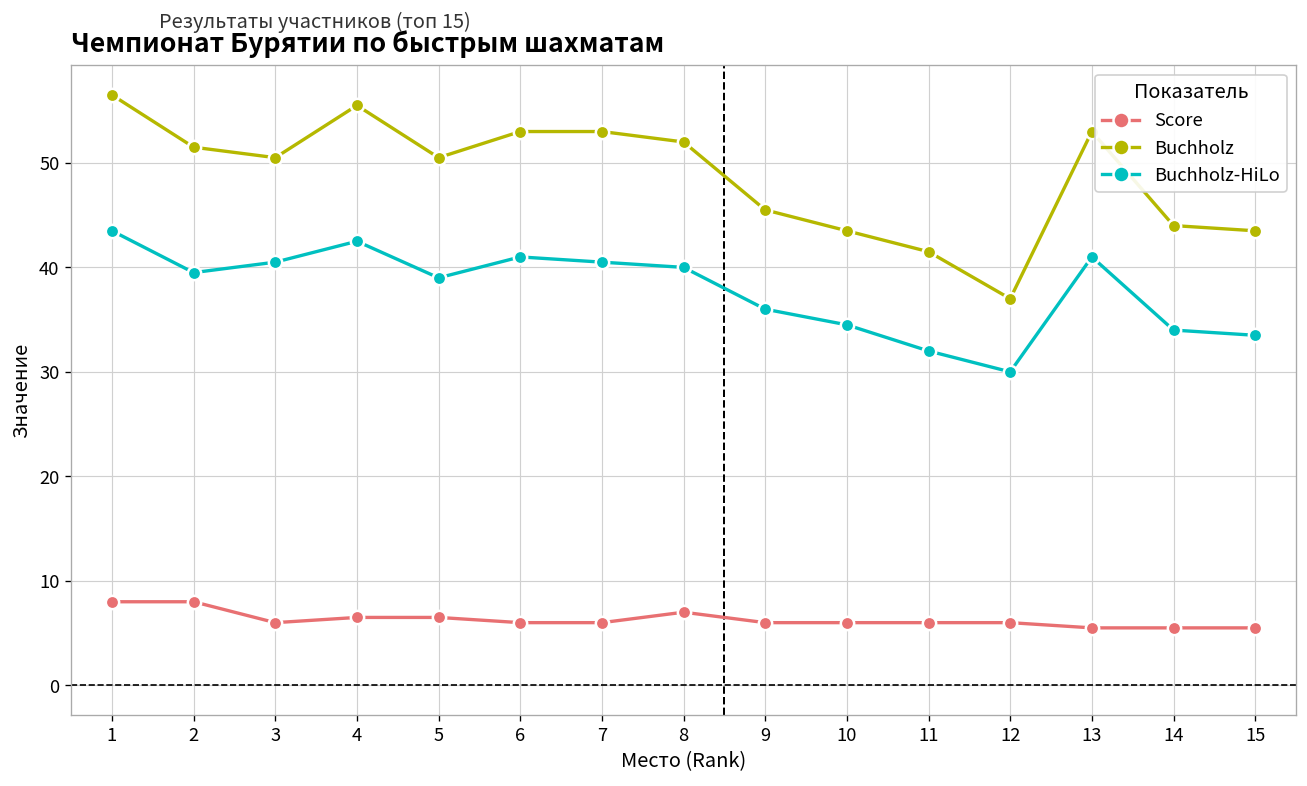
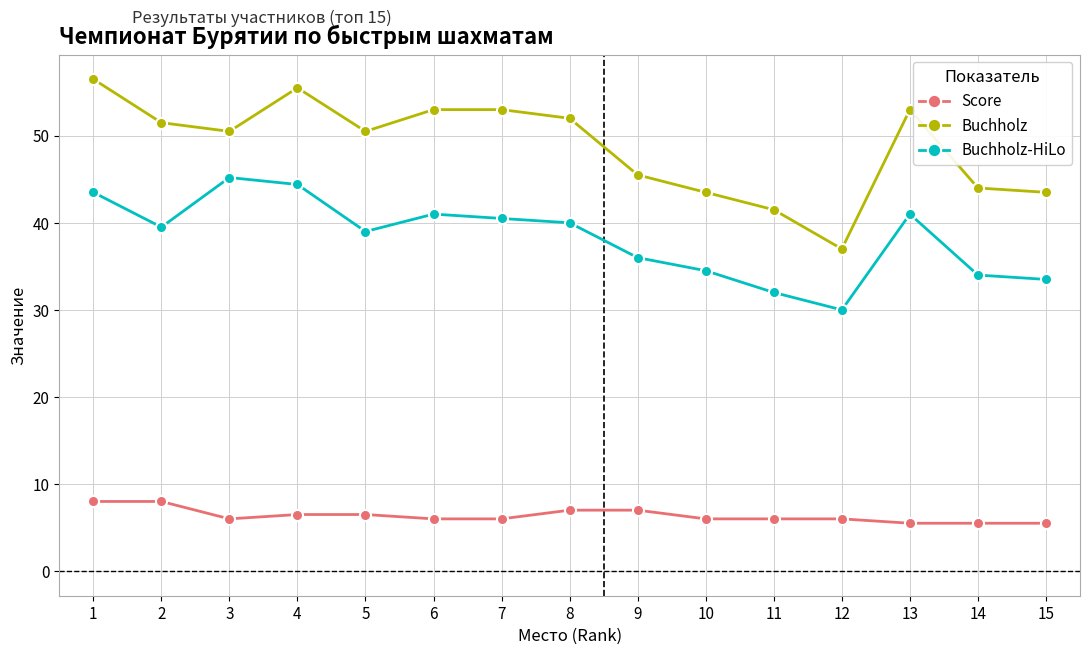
Buchholz-HiLo, 3: 41 -> 45
Buchholz-HiLo, 4: 43 -> 44
Score, 9: 6 -> 7
